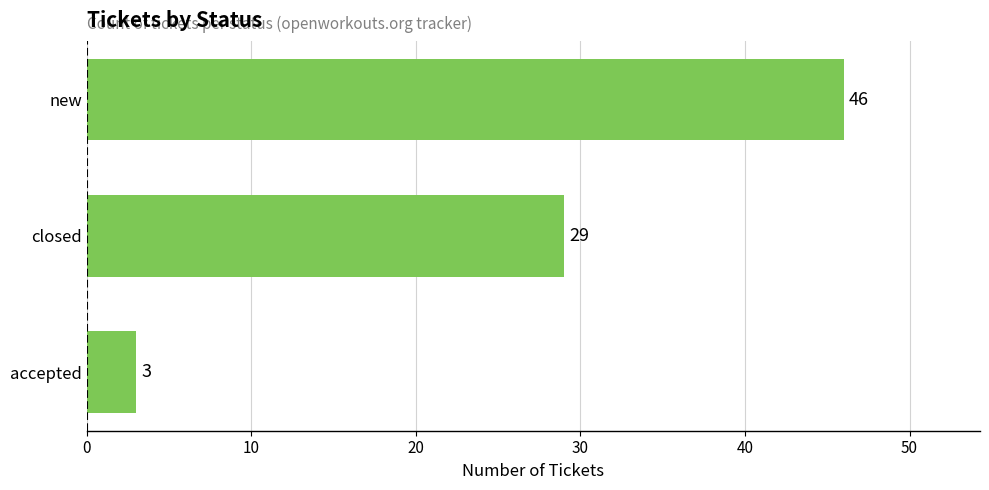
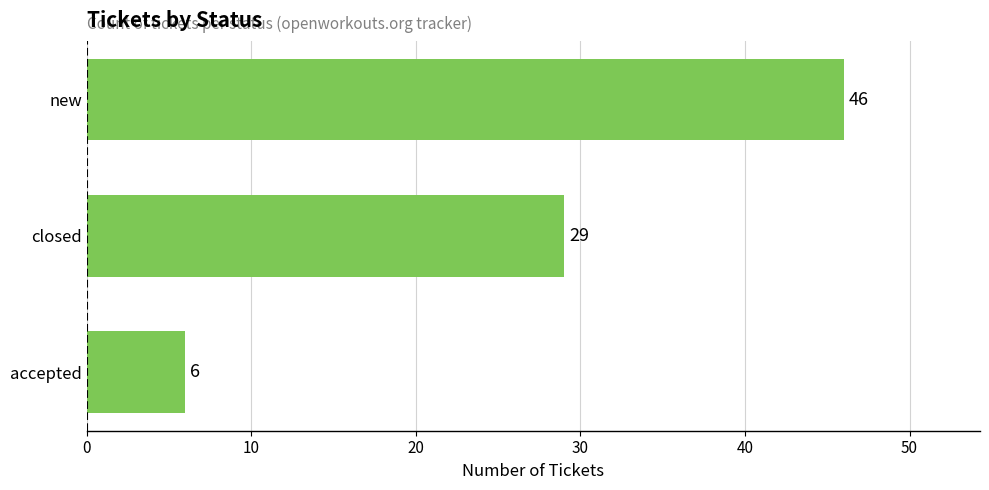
accepted: 3 -> 6
